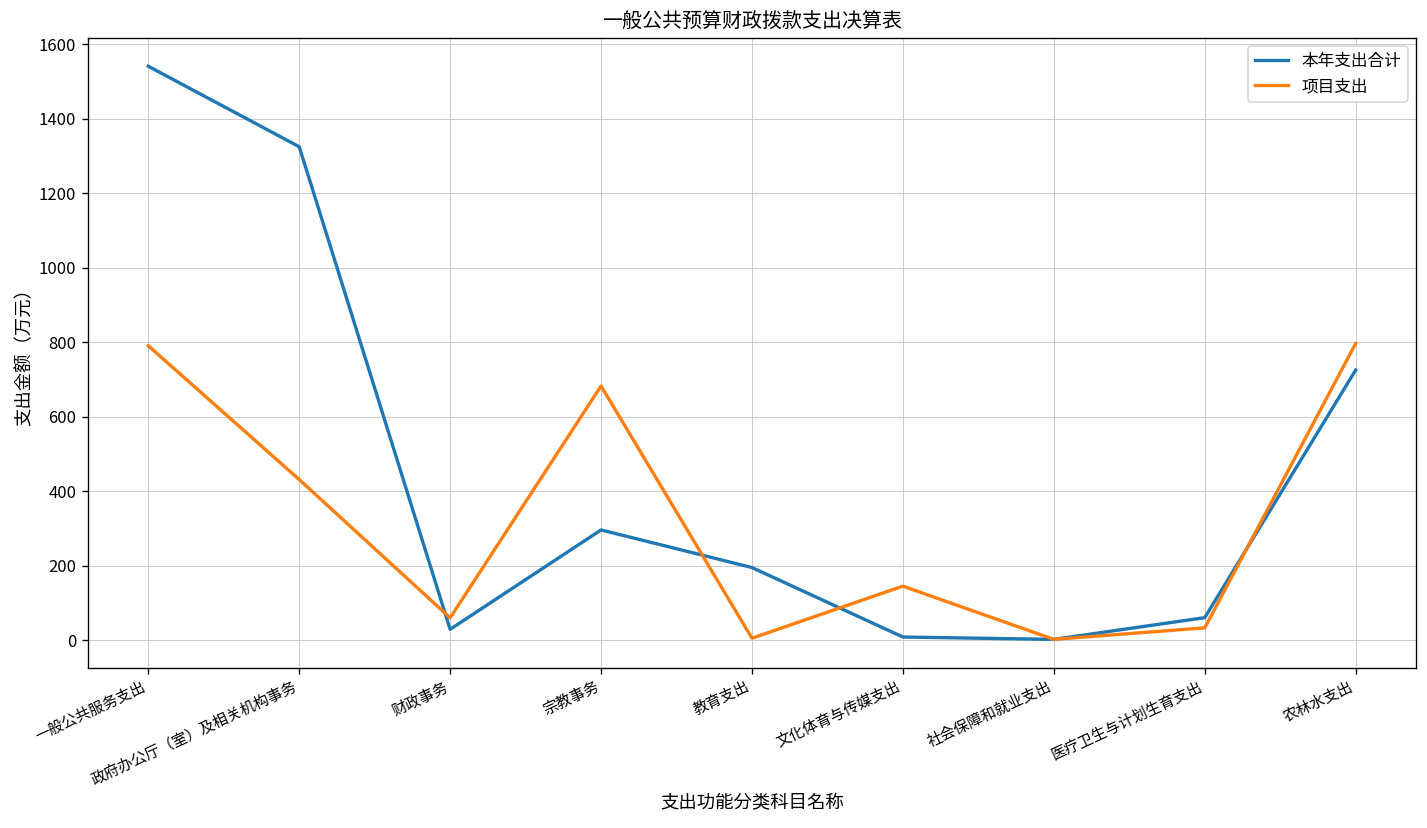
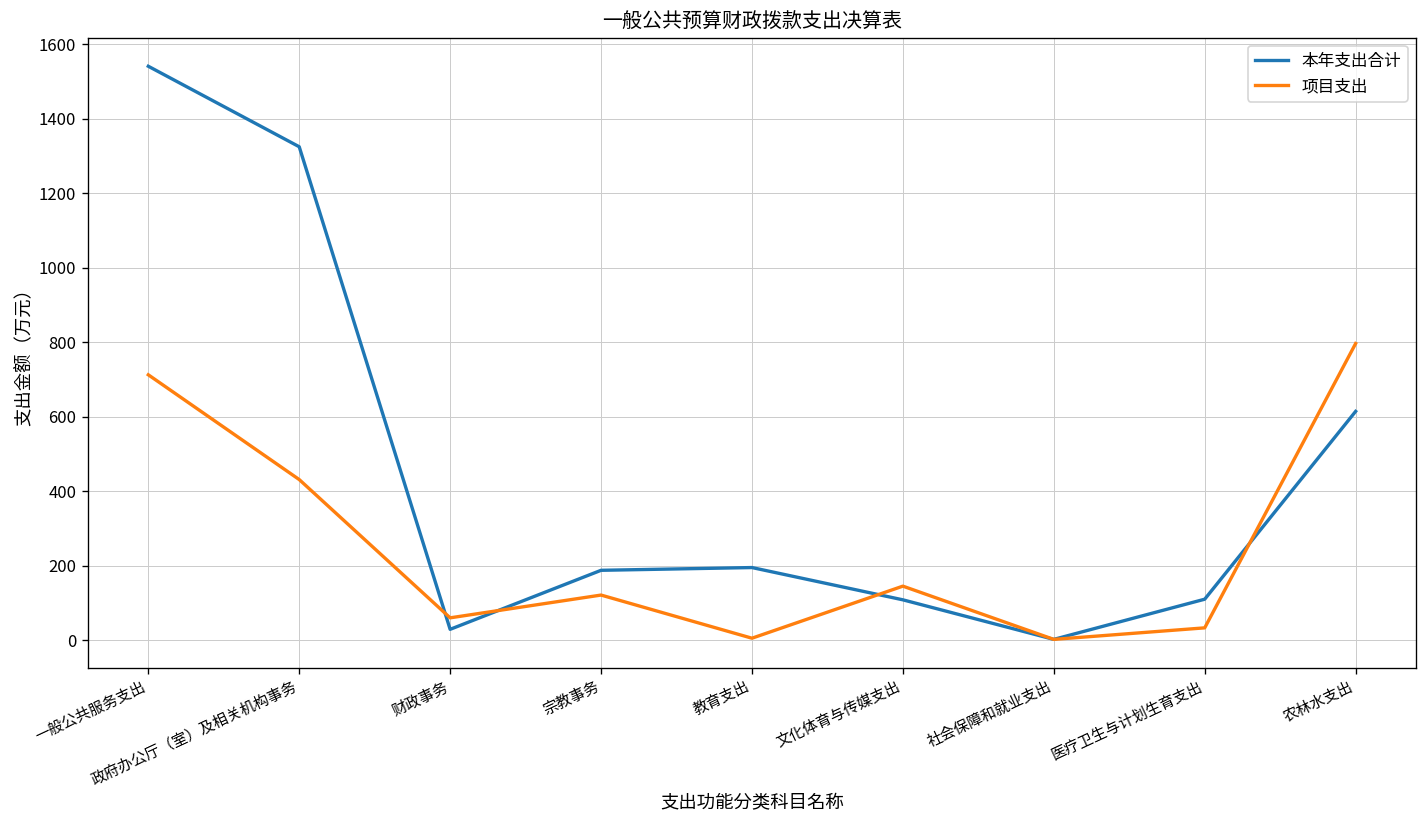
项目支出, 一般公共服务支出: 790 -> 710
本年支出合计, 宗教事务: 300 -> 190
项目支出, 宗教事务: 680 -> 120
本年支出合计, 文化体育与传媒支出: 10 -> 110
本年支出合计, 医疗卫生与计划生育支出: 60 -> 110
本年支出合计, 农林水支出: 720 -> 610
